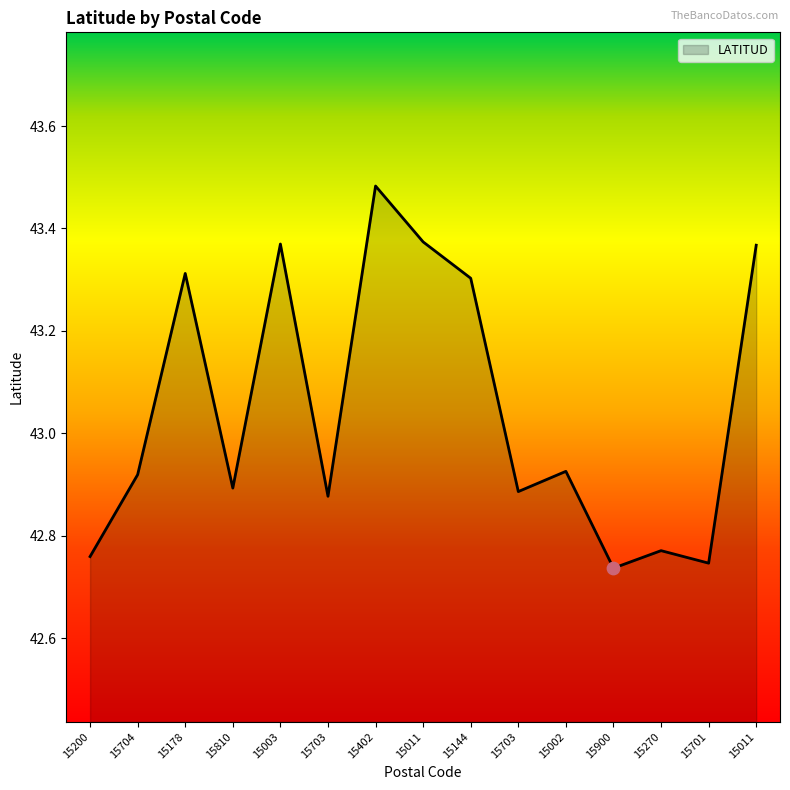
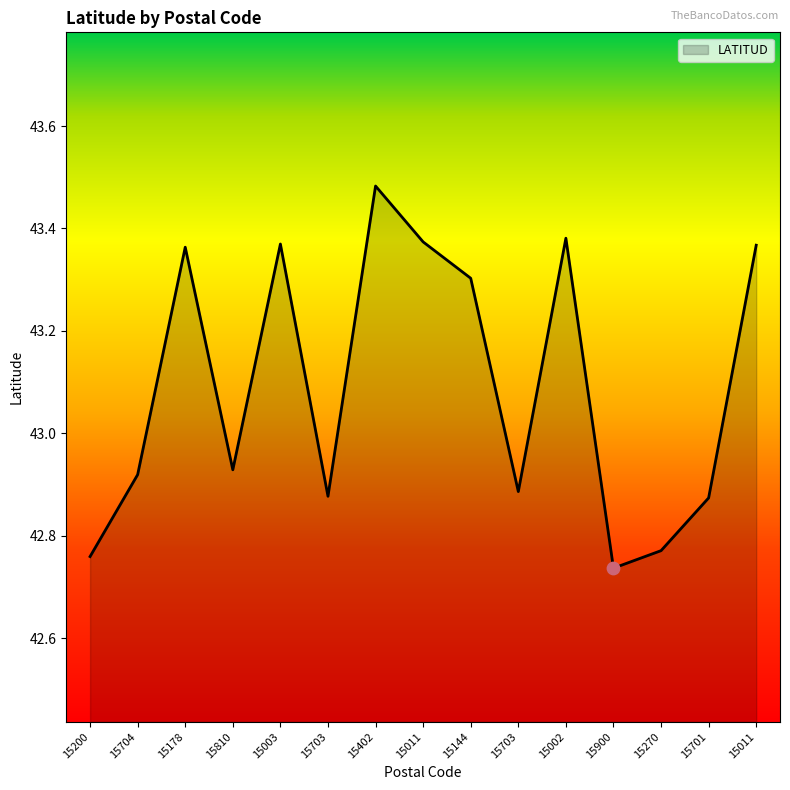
LATITUD, 15178: 43.31 -> 43.36
LATITUD, 15810: 42.89 -> 42.93
LATITUD, 15002: 42.93 -> 43.38
LATITUD, 15701: 42.75 -> 42.87
